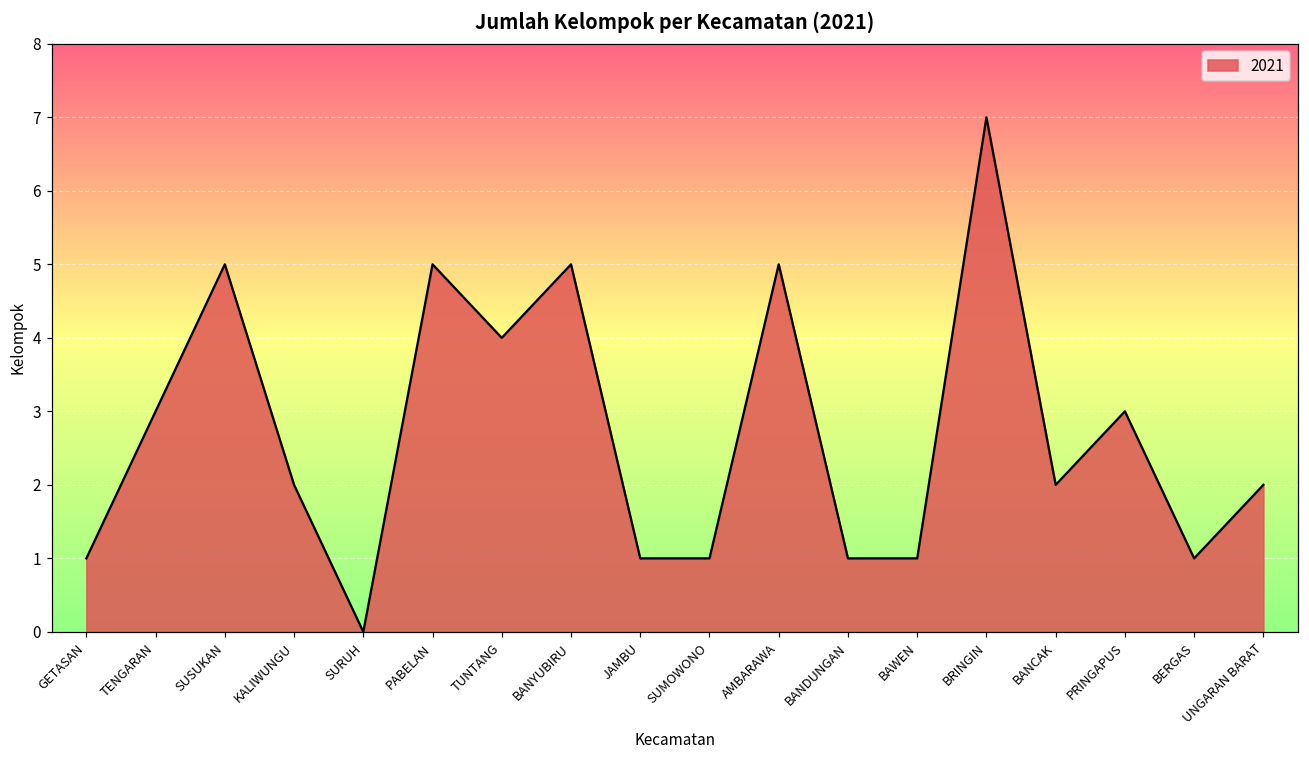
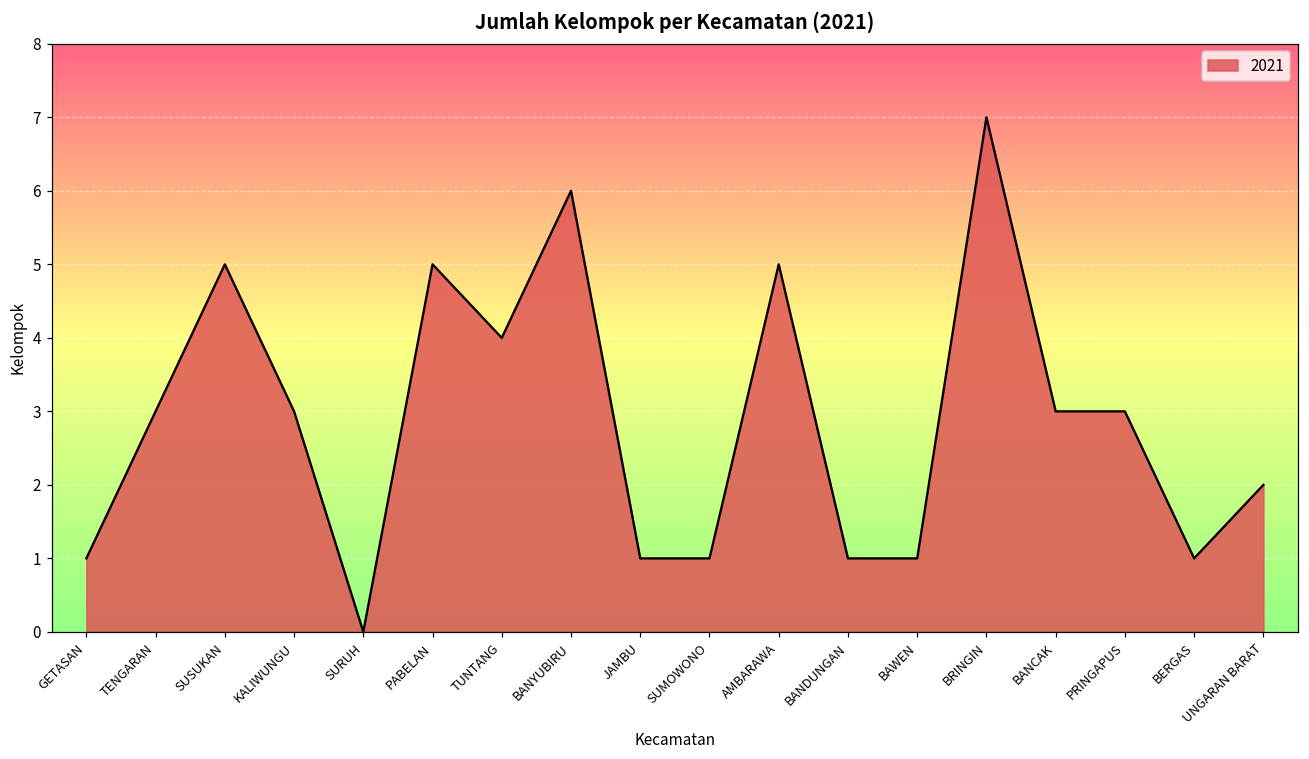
KALIWUNGU: 2 -> 3
BANYUBIRU: 5 -> 6
BANCAK: 2 -> 3
